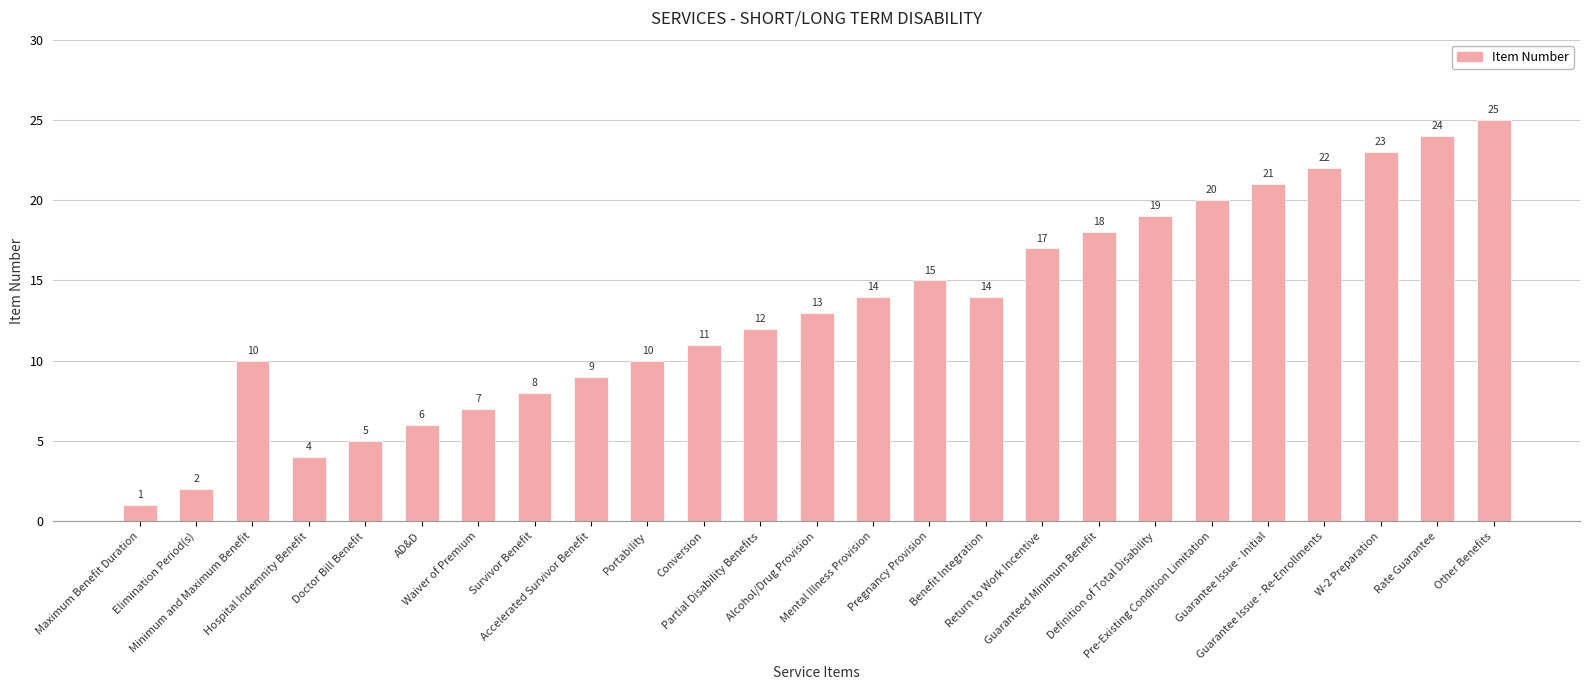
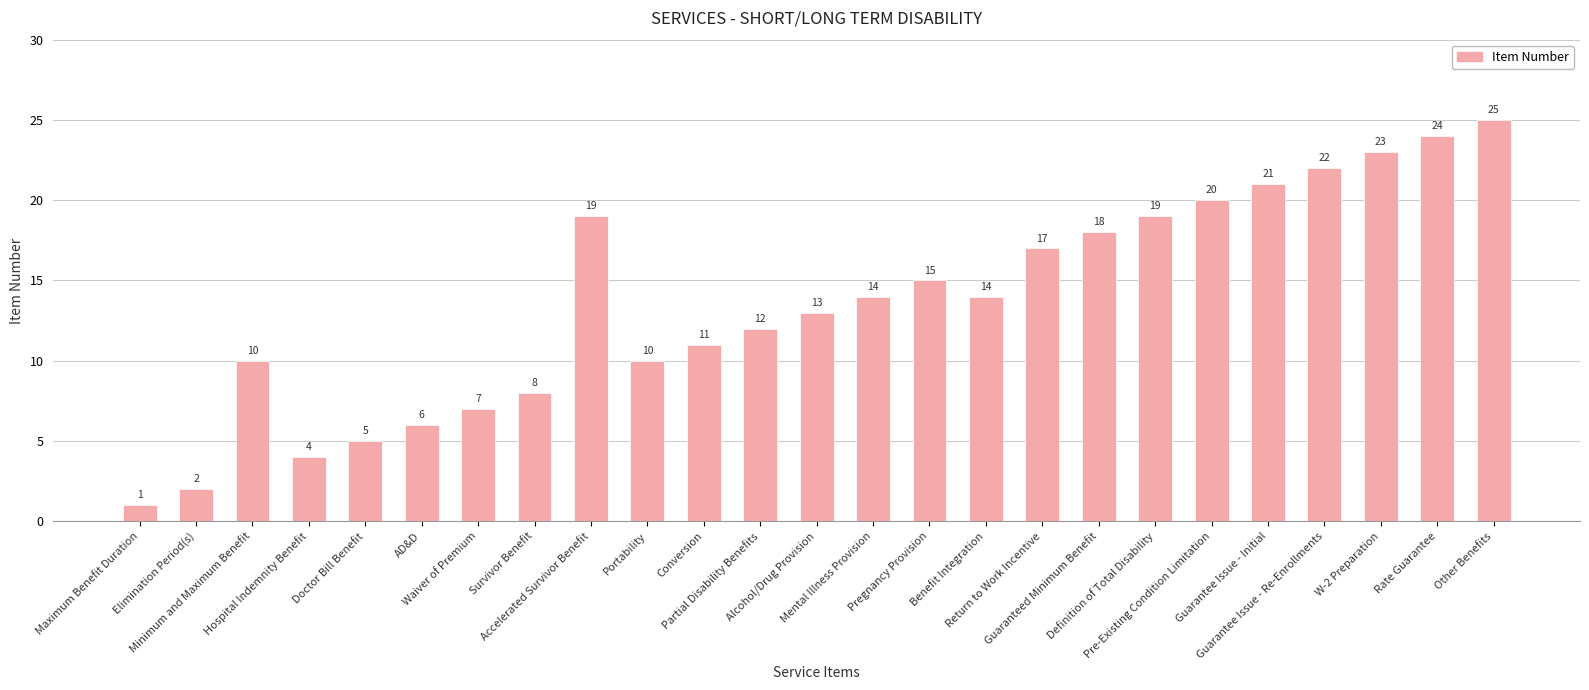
Accelerated Survivor Benefit: 9 -> 19
